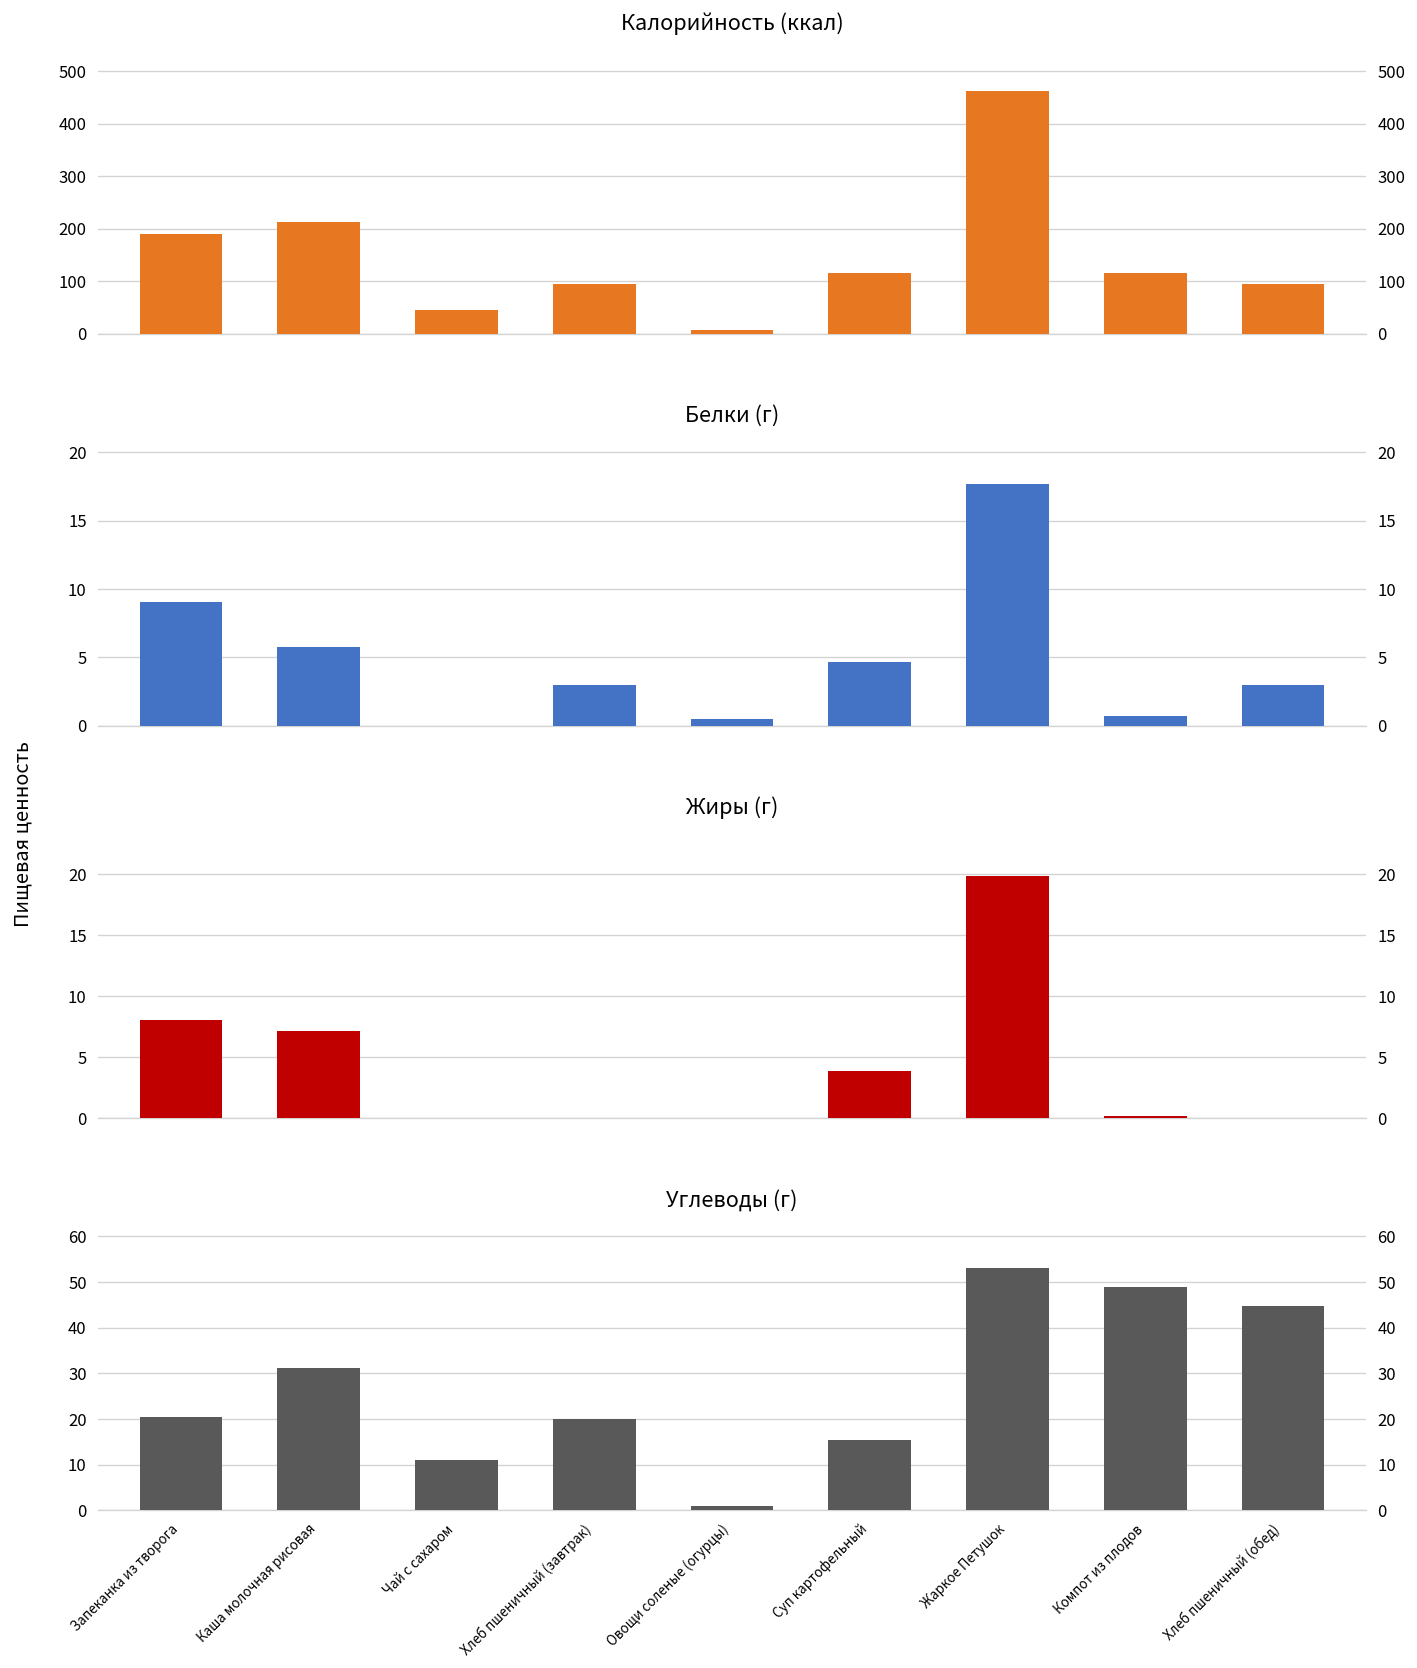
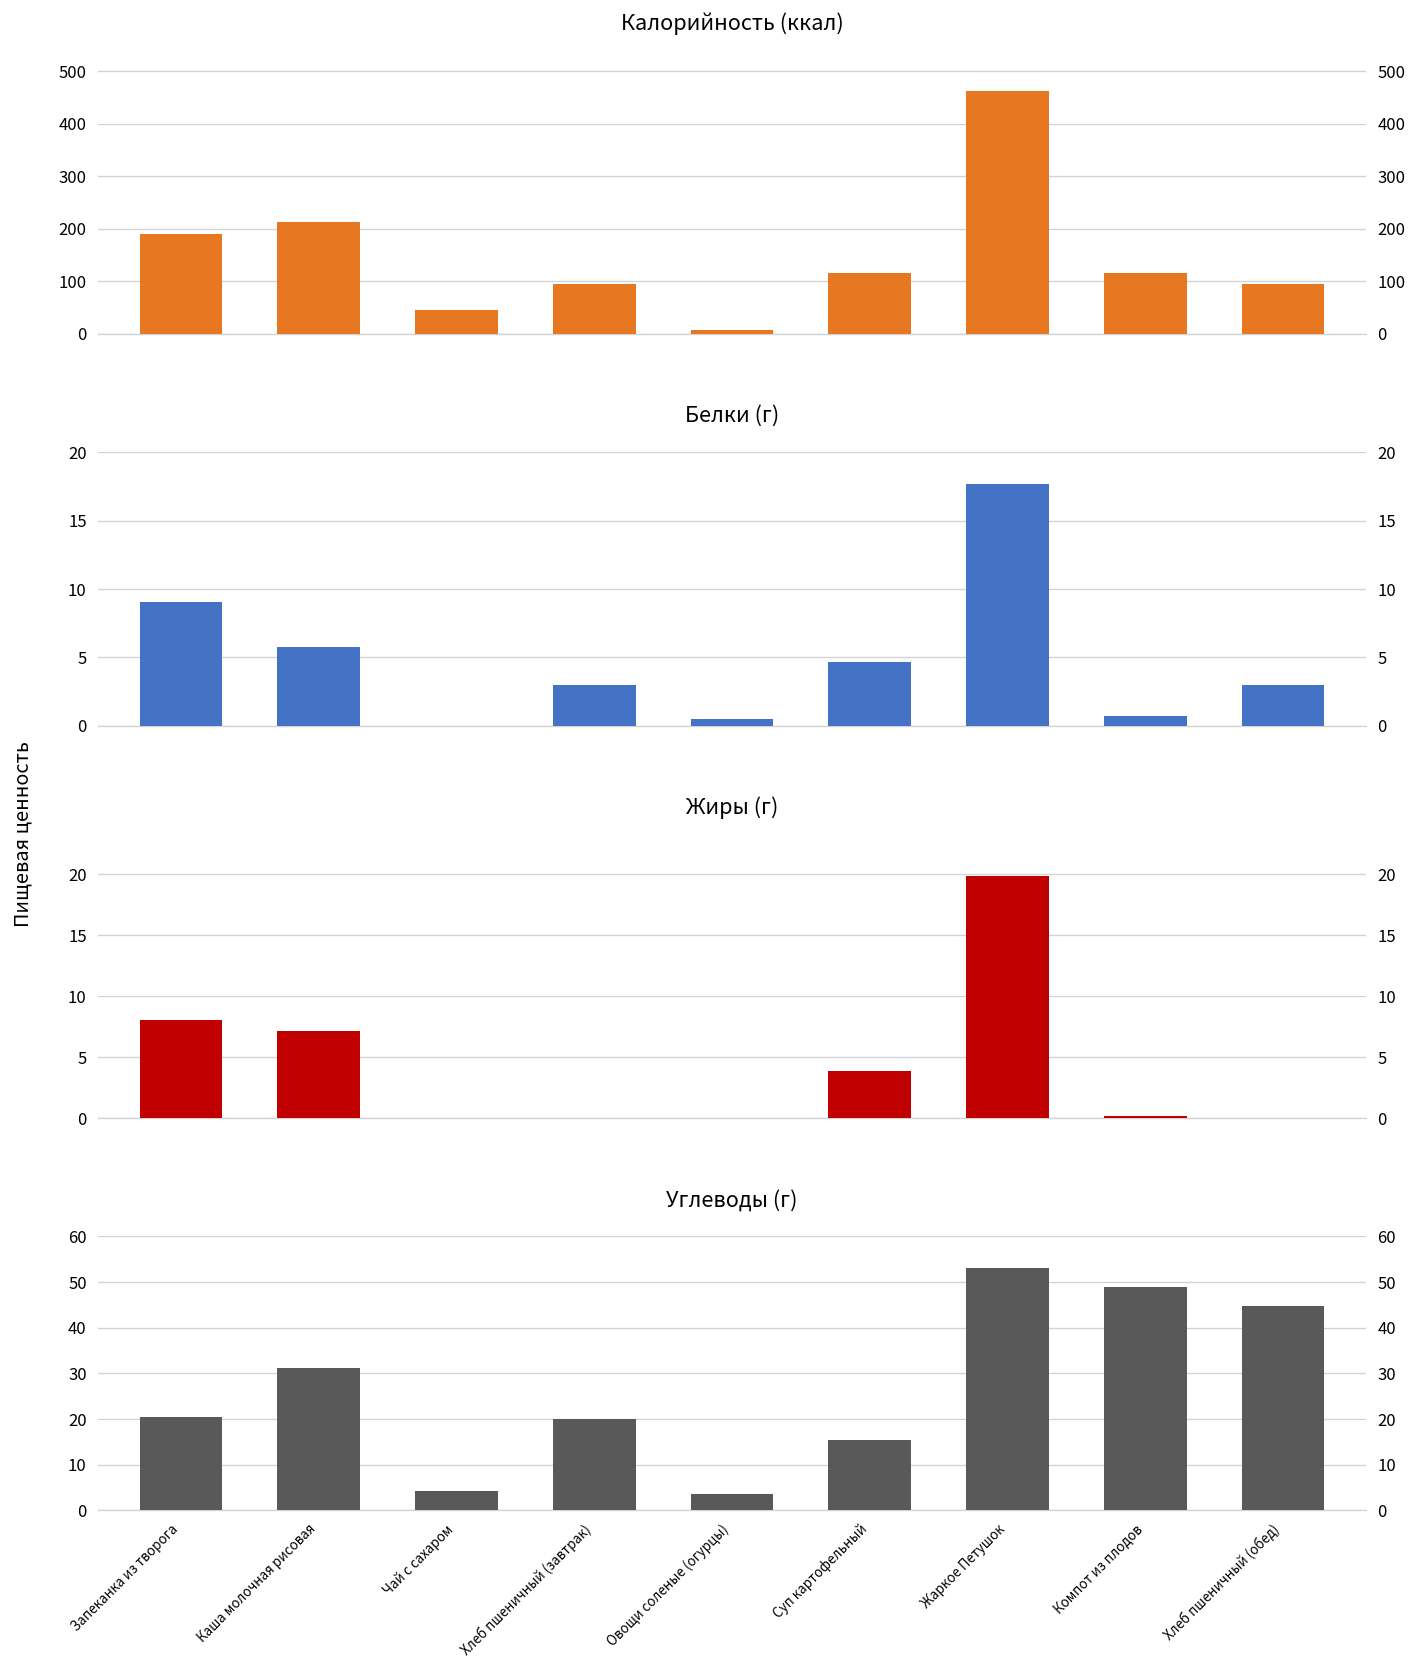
Углеводы (г), Чай с сахаром: 11 -> 4
Углеводы (г), Овощи соленые (огурцы): 1 -> 4
